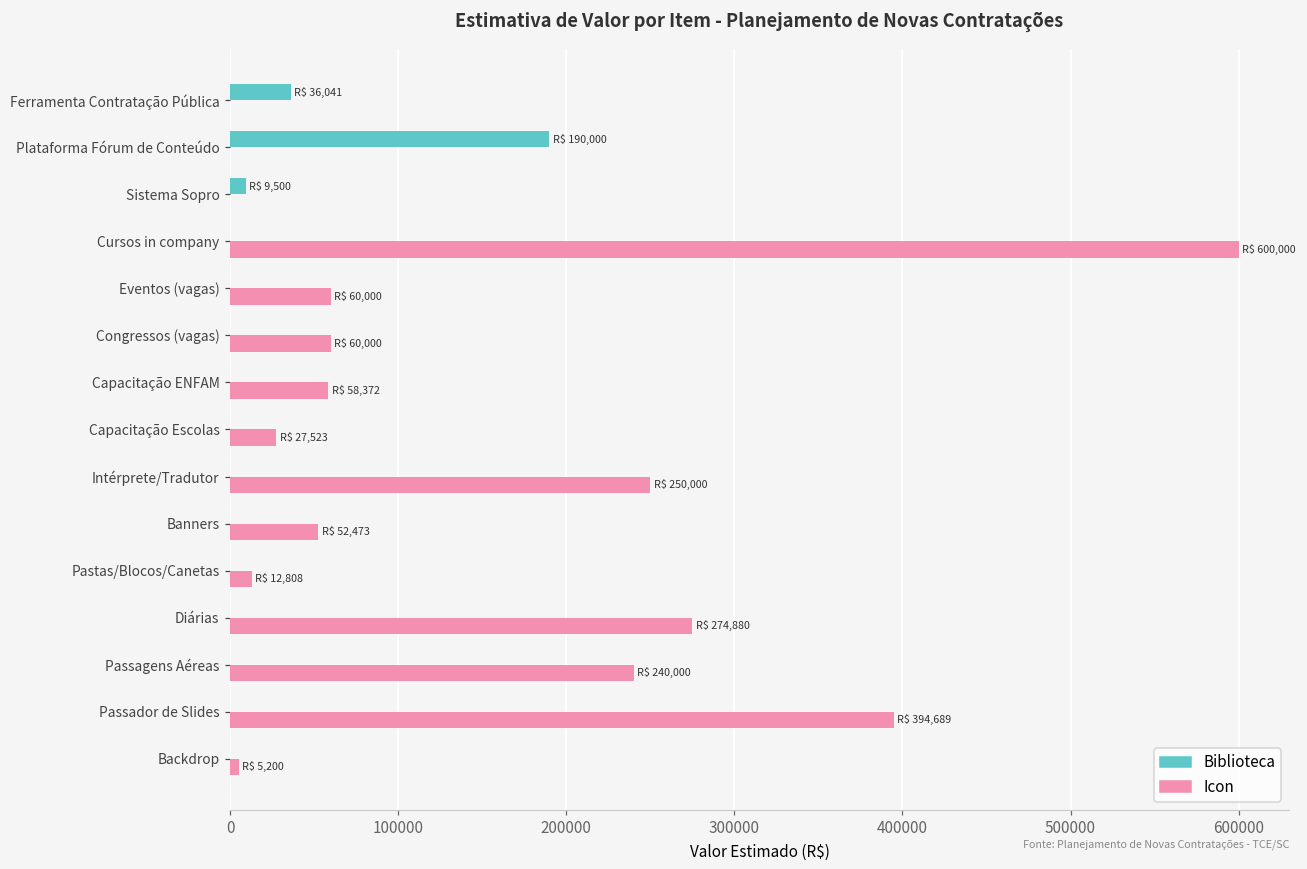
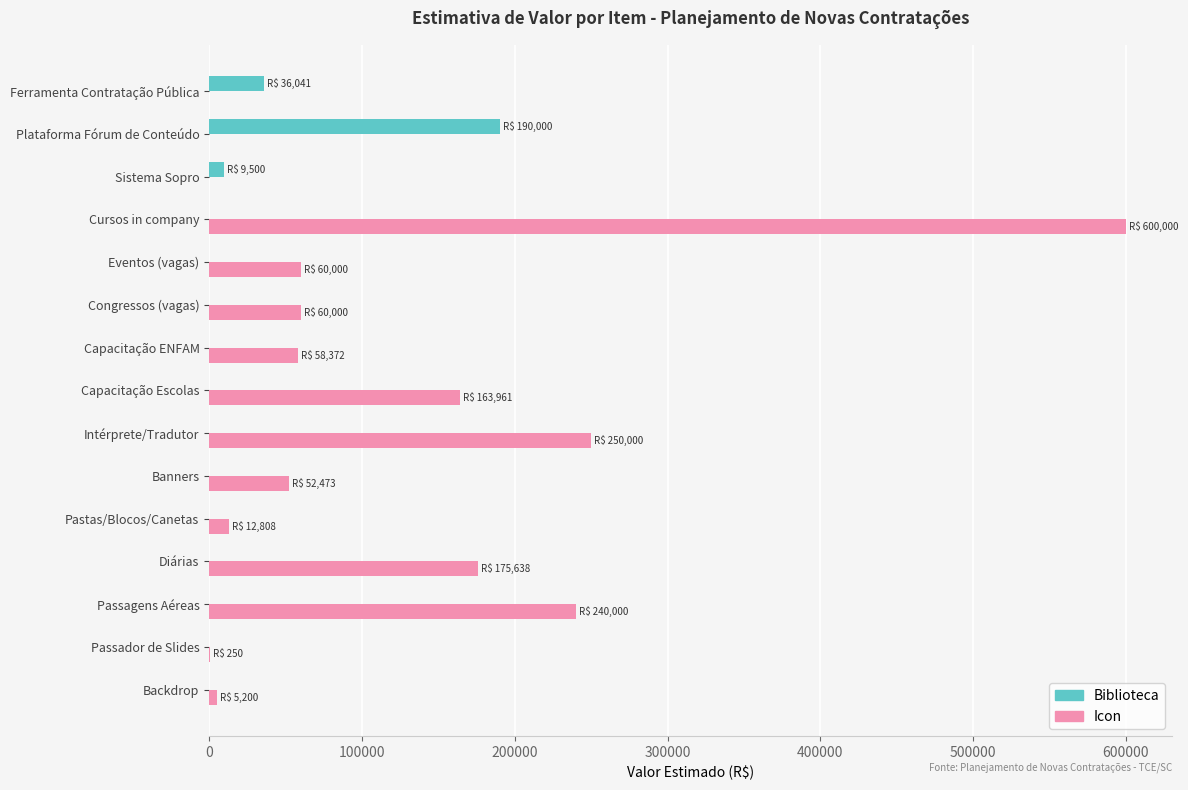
Icon, Capacitação Escolas: 27,523 -> 163,961
Icon, Diárias: 274,880 -> 175,638
Icon, Passador de Slides: 394,689 -> 250
